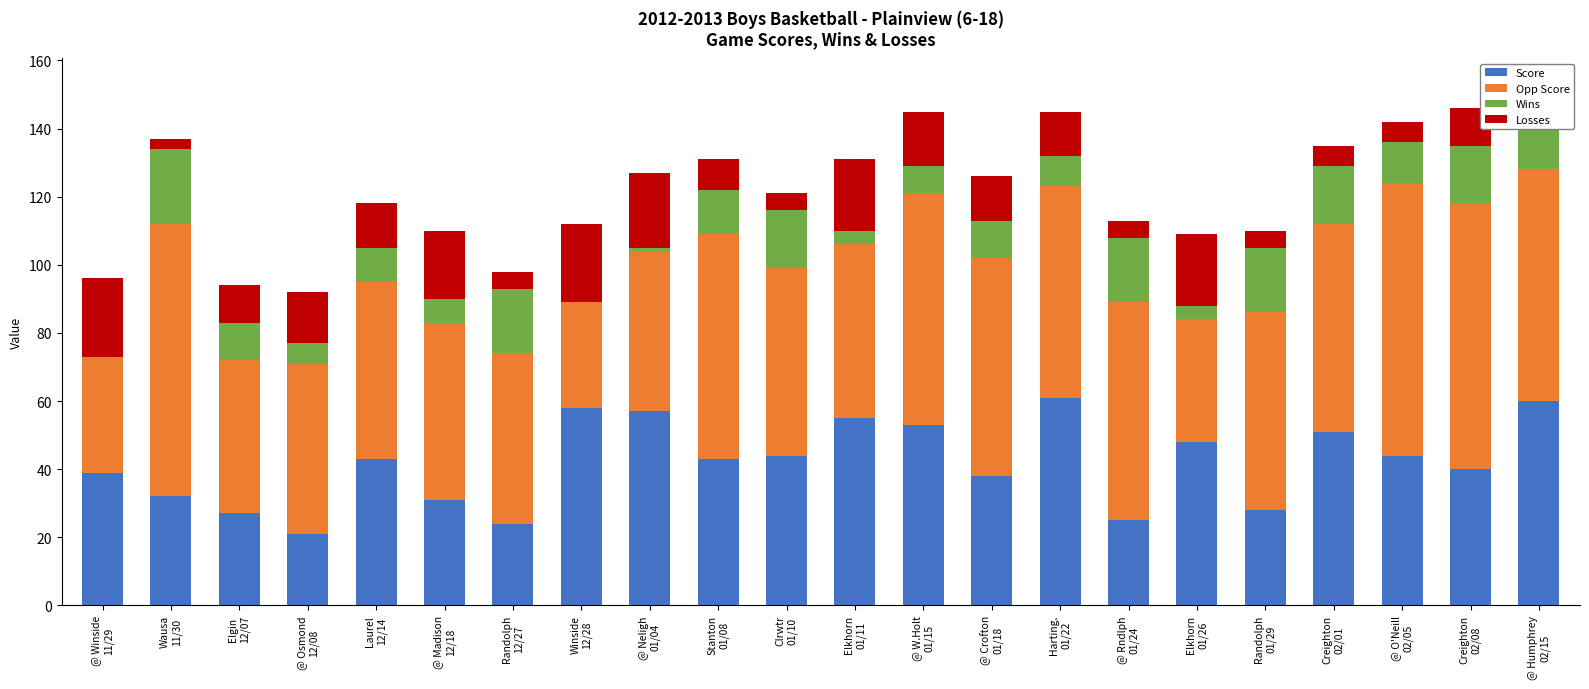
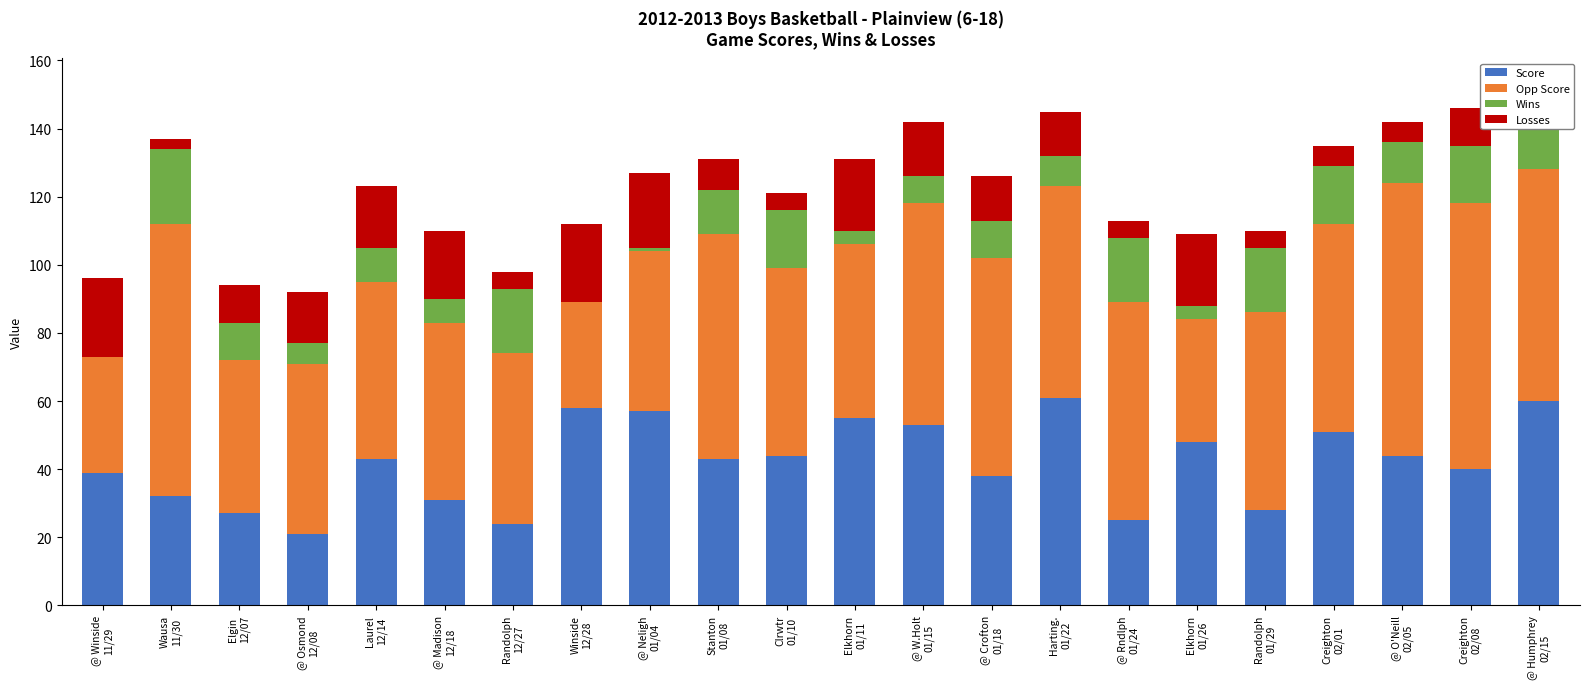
Losses, Laurel 12/14: 13 -> 18
Opp Score, @ W.Holt 01/15: 68 -> 65
